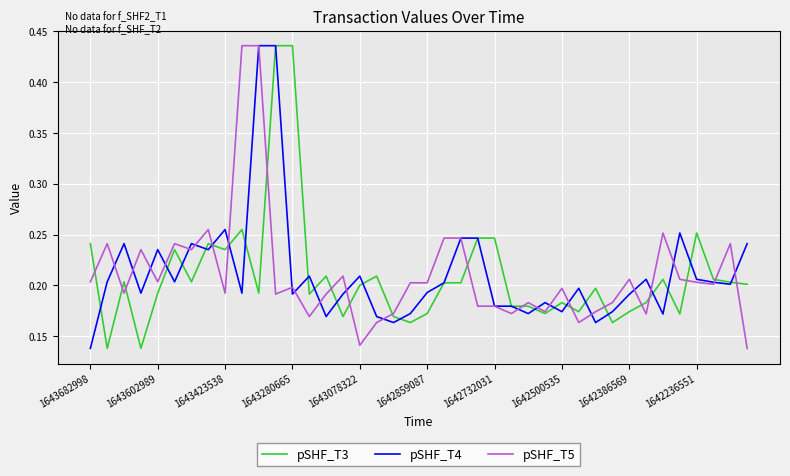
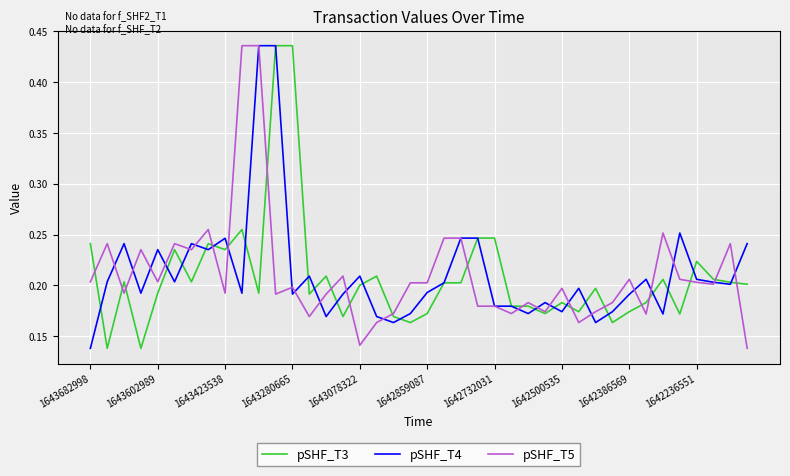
pSHF_T4, 1643423538: 0.255 -> 0.246
pSHF_T3, 1642236551: 0.251 -> 0.224
